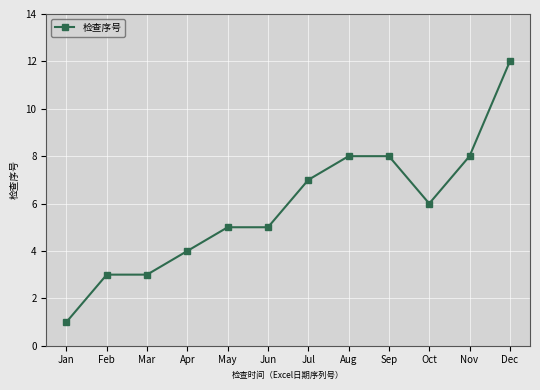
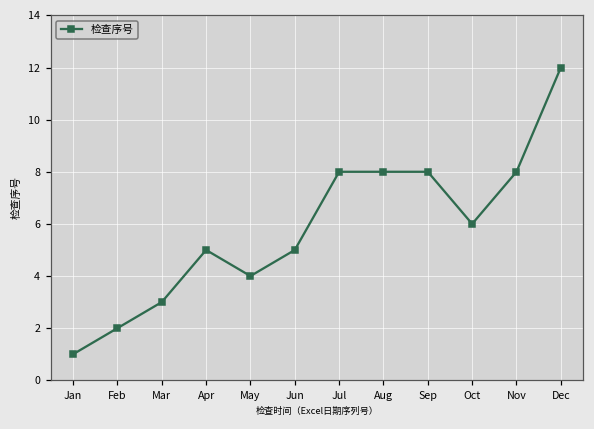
Feb: 3 -> 2
Apr: 4 -> 5
May: 5 -> 4
Jul: 7 -> 8
